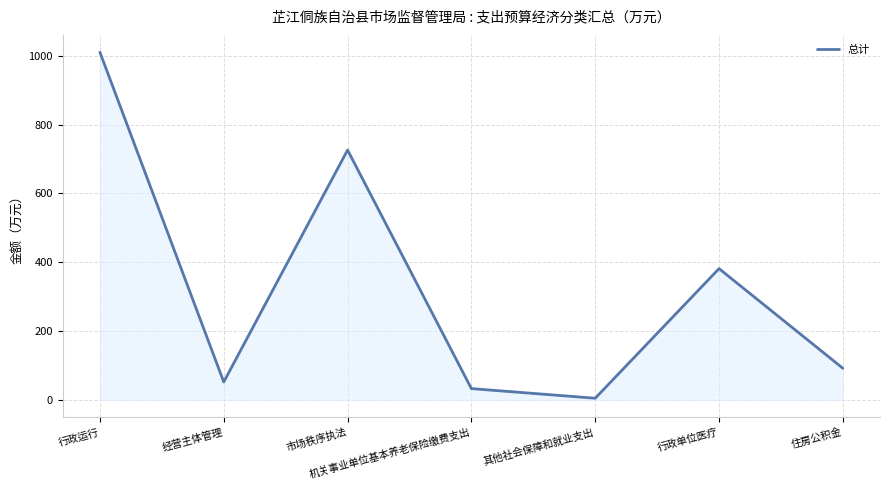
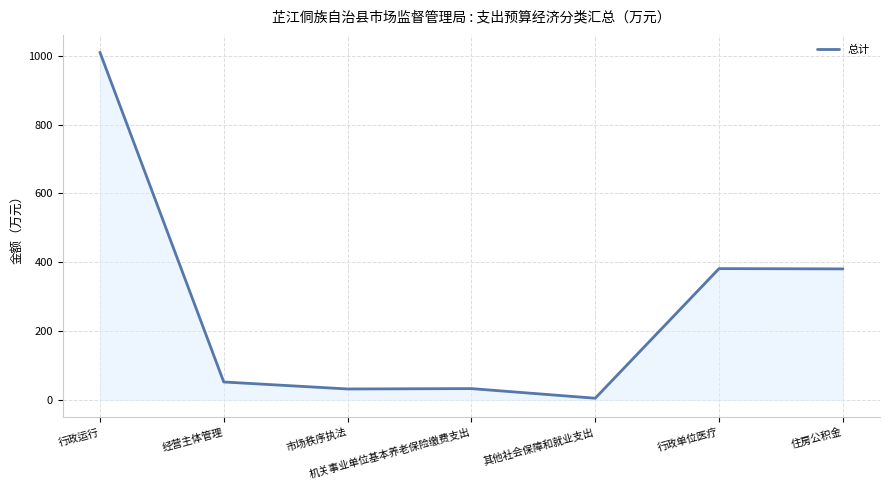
市场秩序执法: 730 -> 30
住房公积金: 90 -> 380
